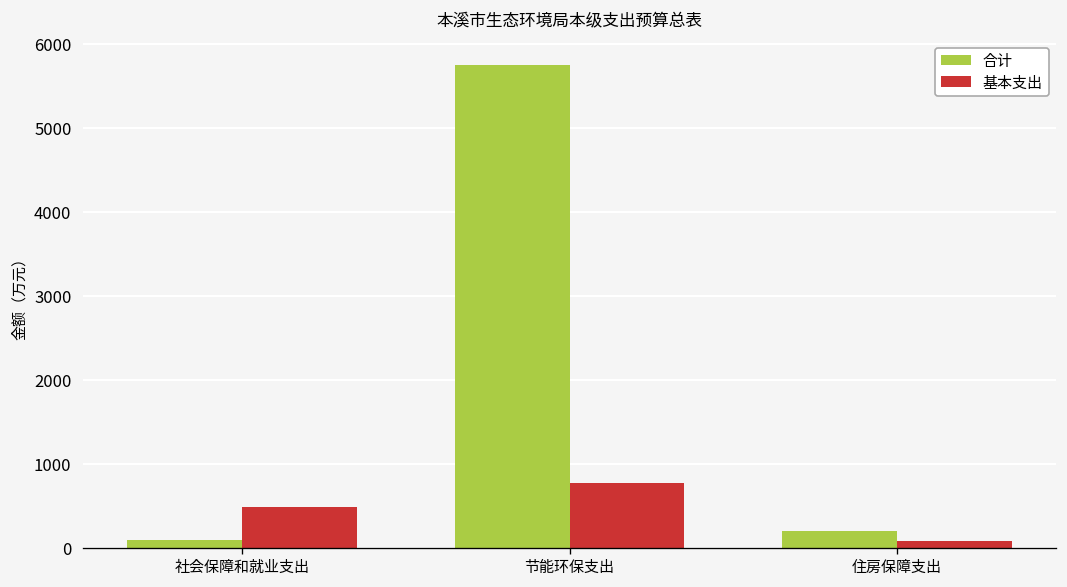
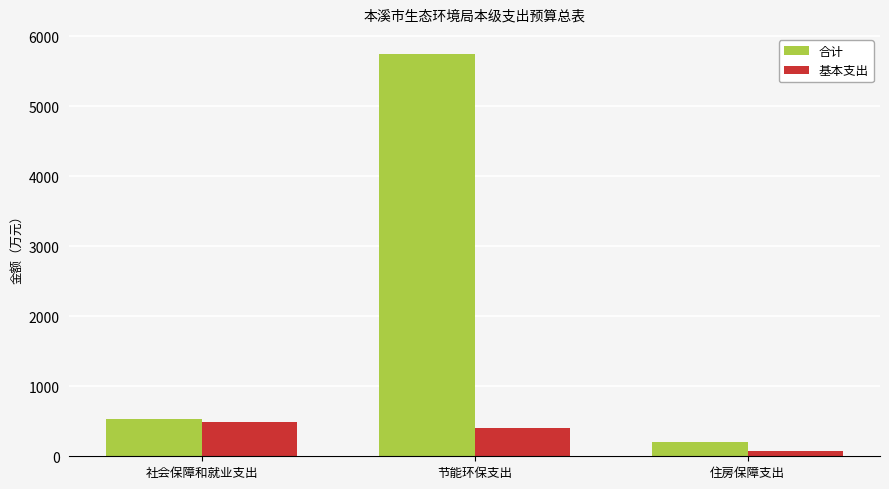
合计, 社会保障和就业支出: 100 -> 500
基本支出, 节能环保支出: 800 -> 400
